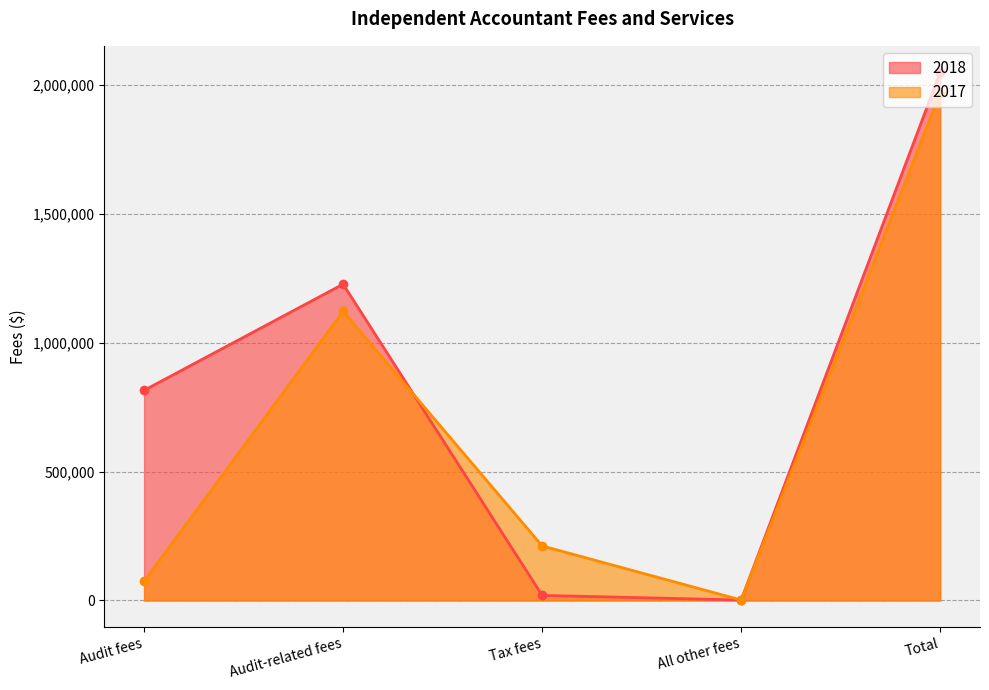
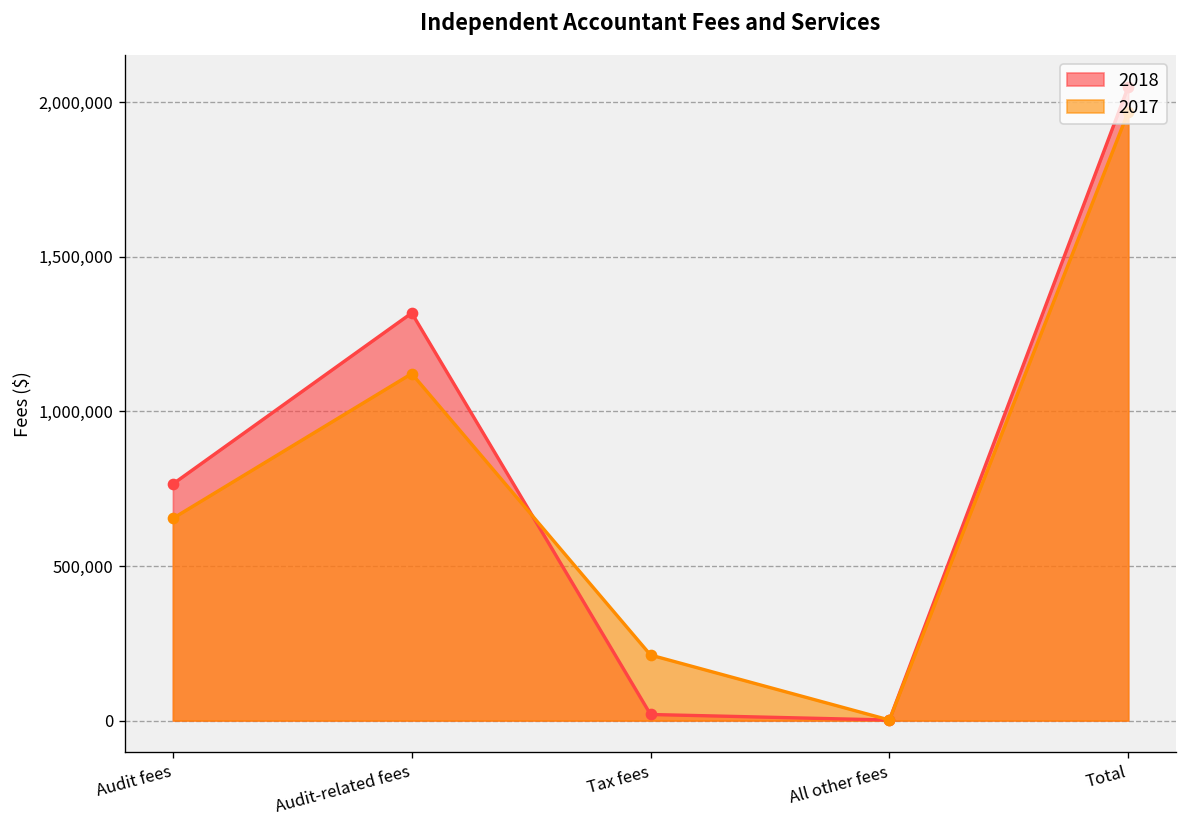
2018, Audit fees: 820,000 -> 770,000
2017, Audit fees: 70,000 -> 650,000
2018, Audit-related fees: 1,230,000 -> 1,320,000
